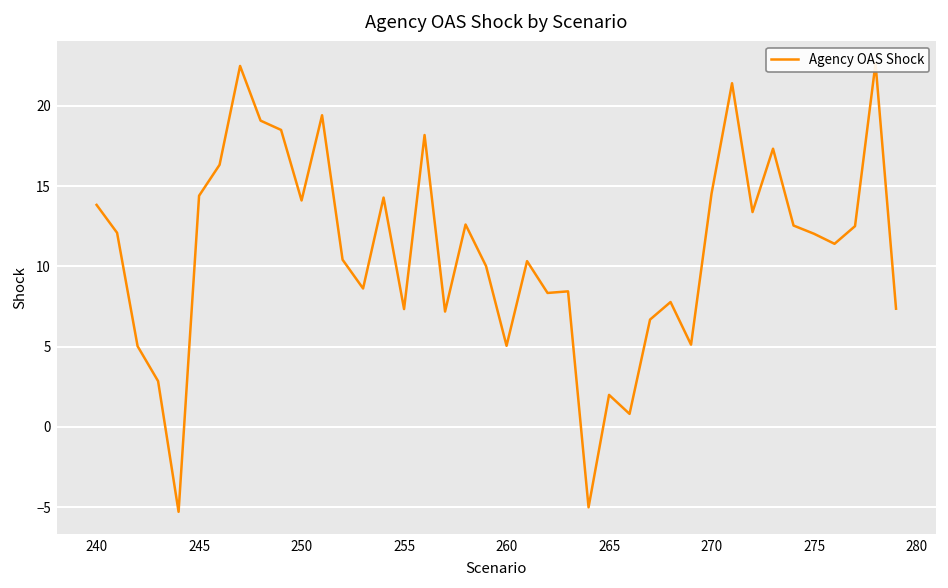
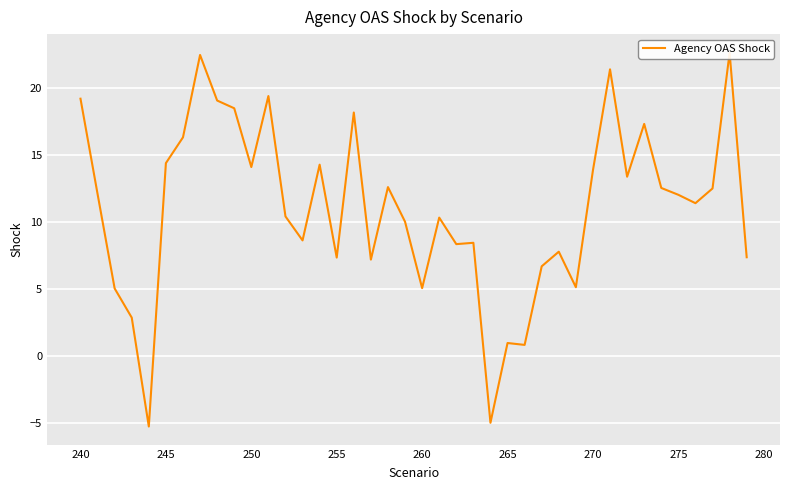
240: 13.8 -> 19.2
265: 2.0 -> 0.9
270: 14.5 -> 13.9
